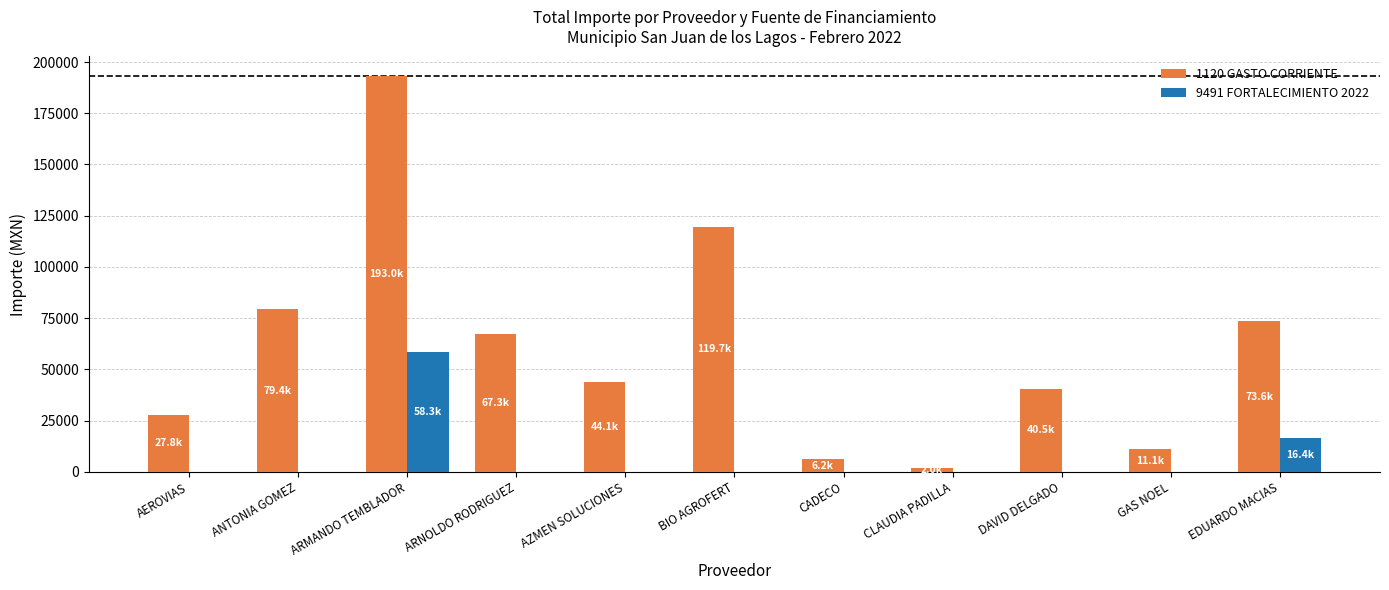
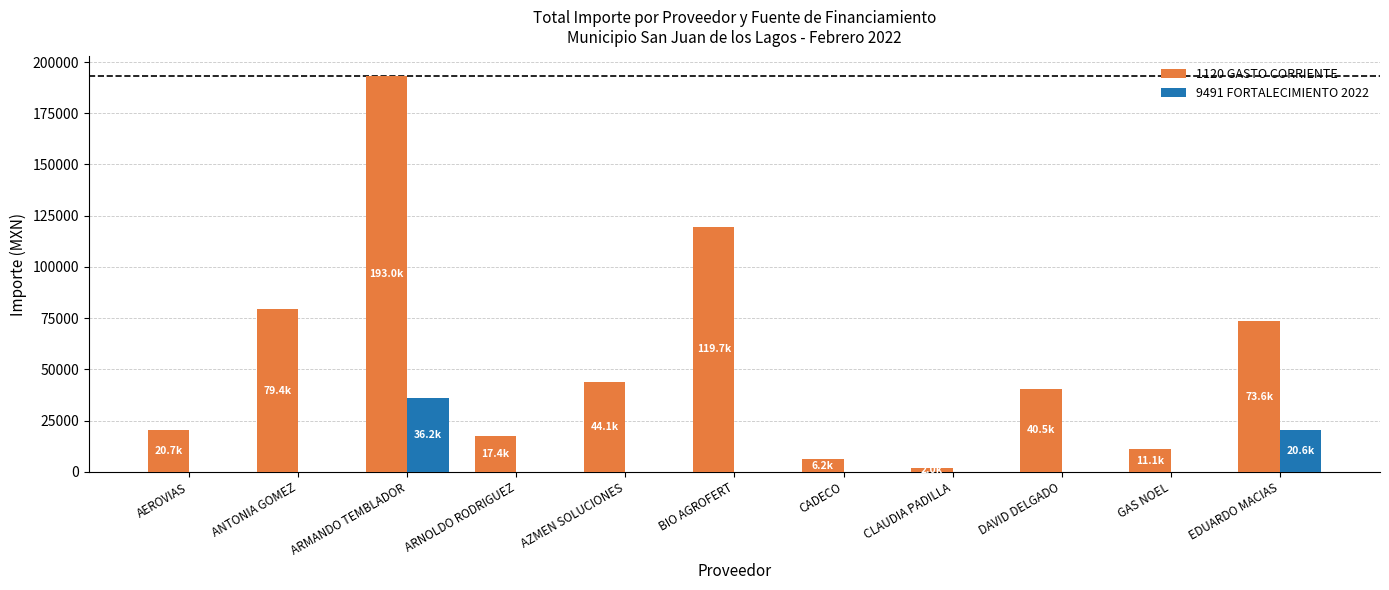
1120 GASTO CORRIENTE, AEROVIAS: 27.8k -> 20.7k
9491 FORTALECIMIENTO 2022, ARMANDO TEMBLADOR: 58.3k -> 36.2k
1120 GASTO CORRIENTE, ARNOLDO RODRIGUEZ: 67.3k -> 17.4k
9491 FORTALECIMIENTO 2022, EDUARDO MACIAS: 16.4k -> 20.6k
